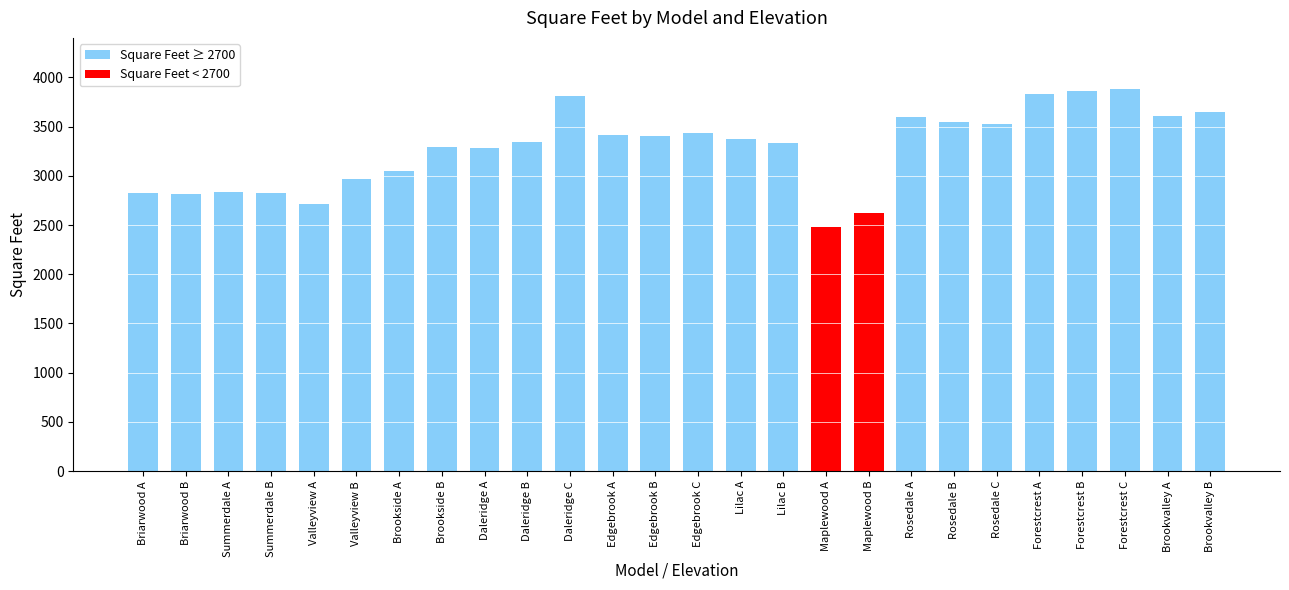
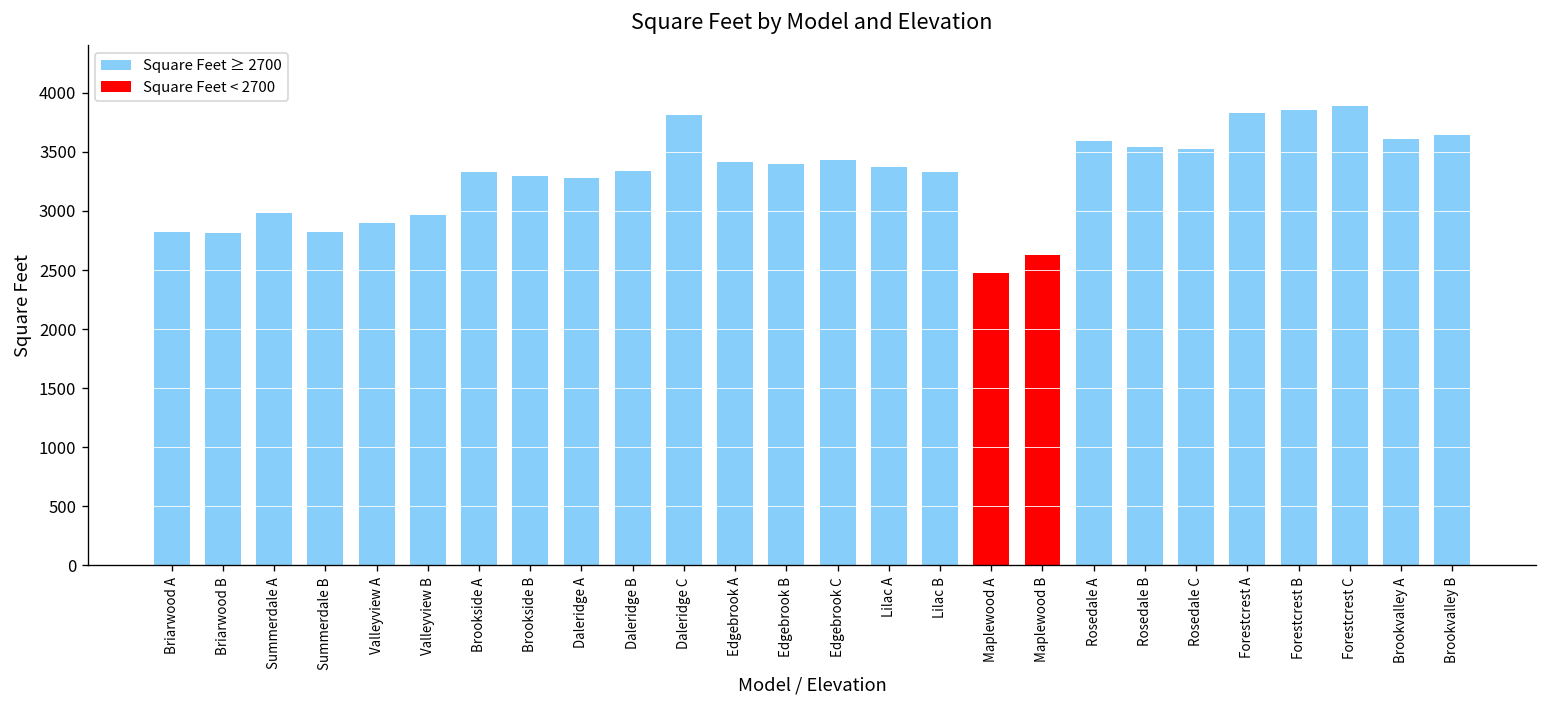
Summerdale A: 2800 -> 3000
Valleyview A: 2700 -> 2900
Brookside A: 3000 -> 3300
